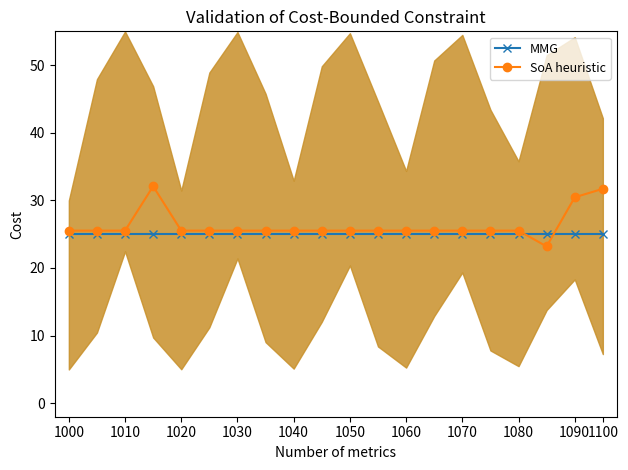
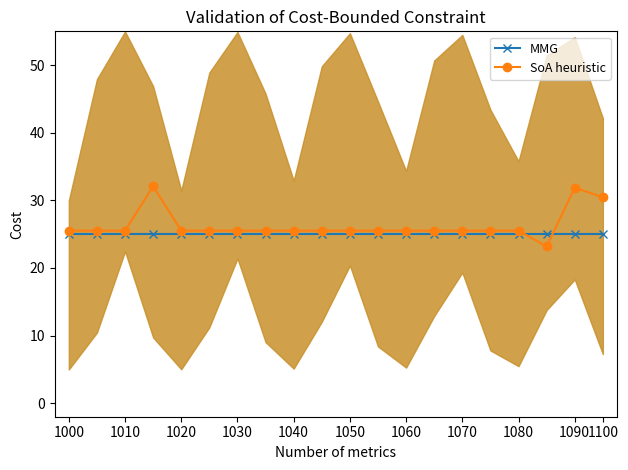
SoA heuristic, 1090: 30 -> 32
SoA heuristic, 1100: 32 -> 30
